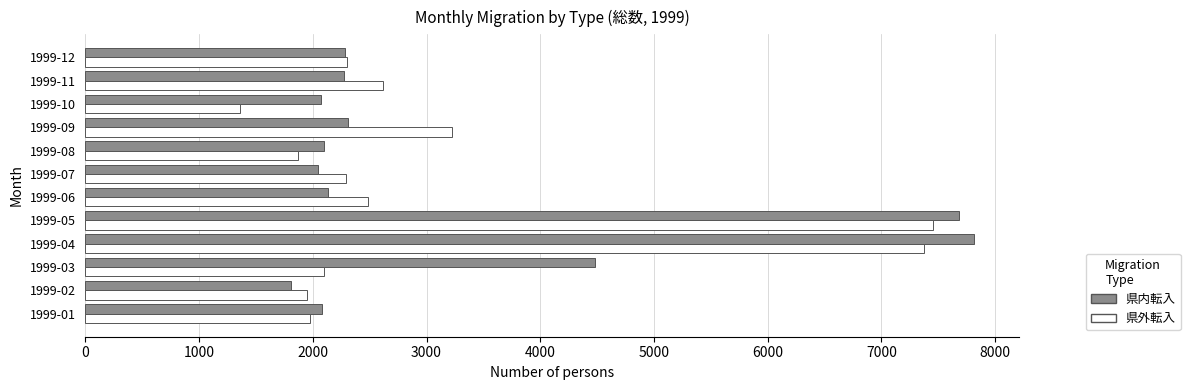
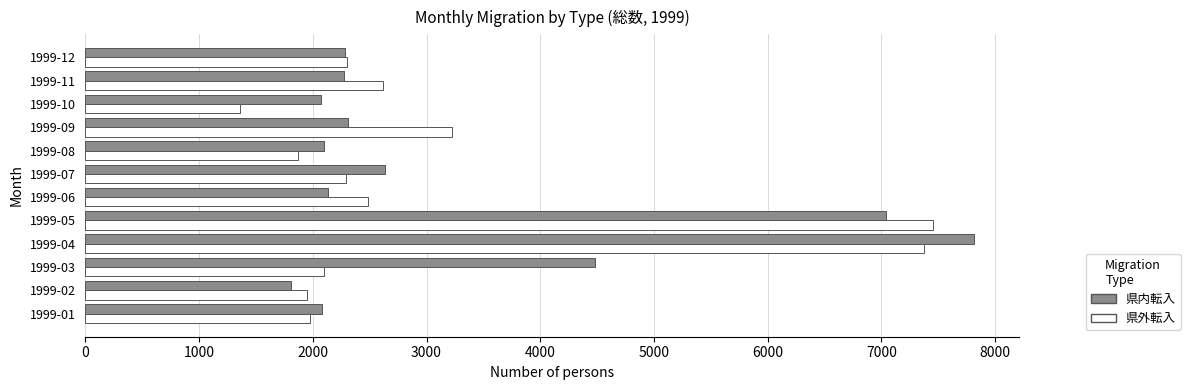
県内転入, 1999-07: 2040 -> 2630
県内転入, 1999-05: 7680 -> 7040
